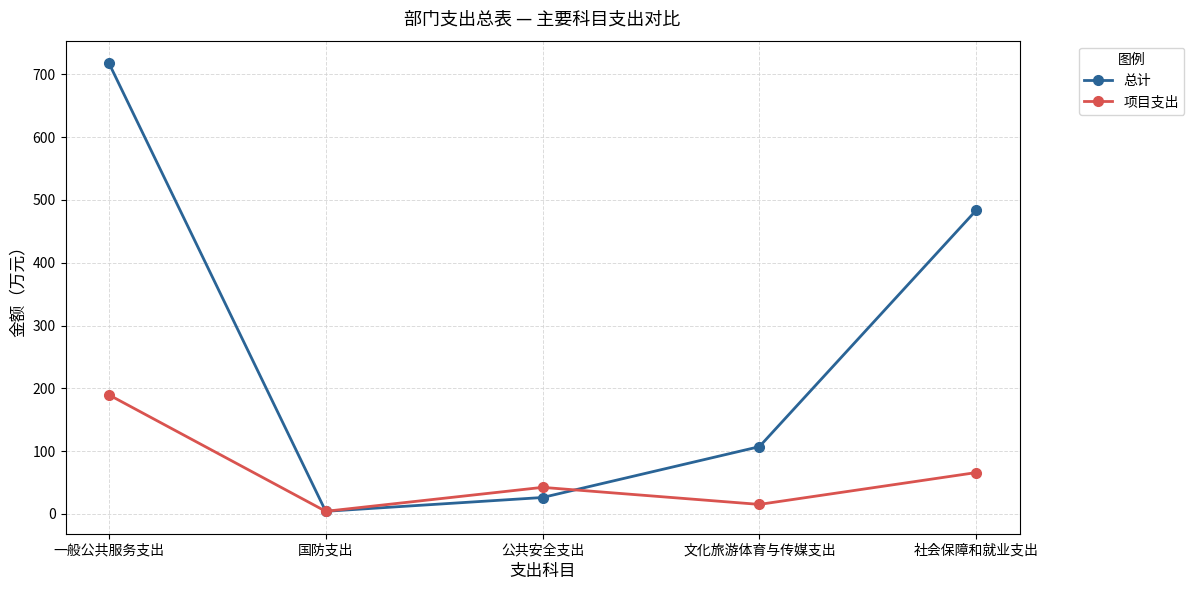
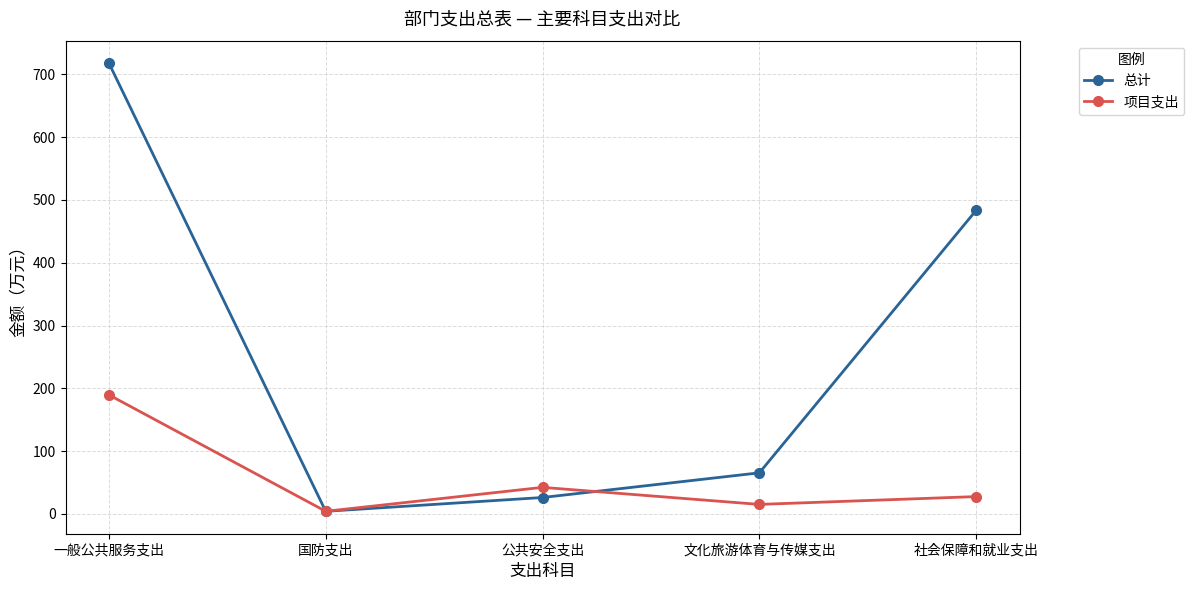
总计, 文化旅游体育与传媒支出: 110 -> 70
项目支出, 社会保障和就业支出: 70 -> 30
